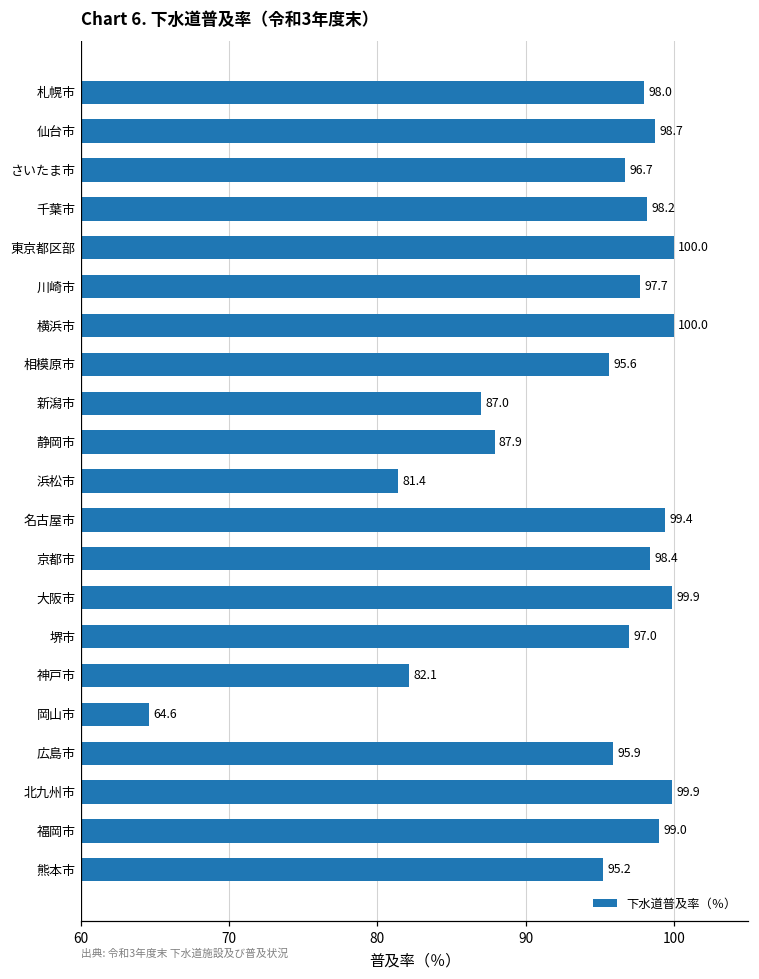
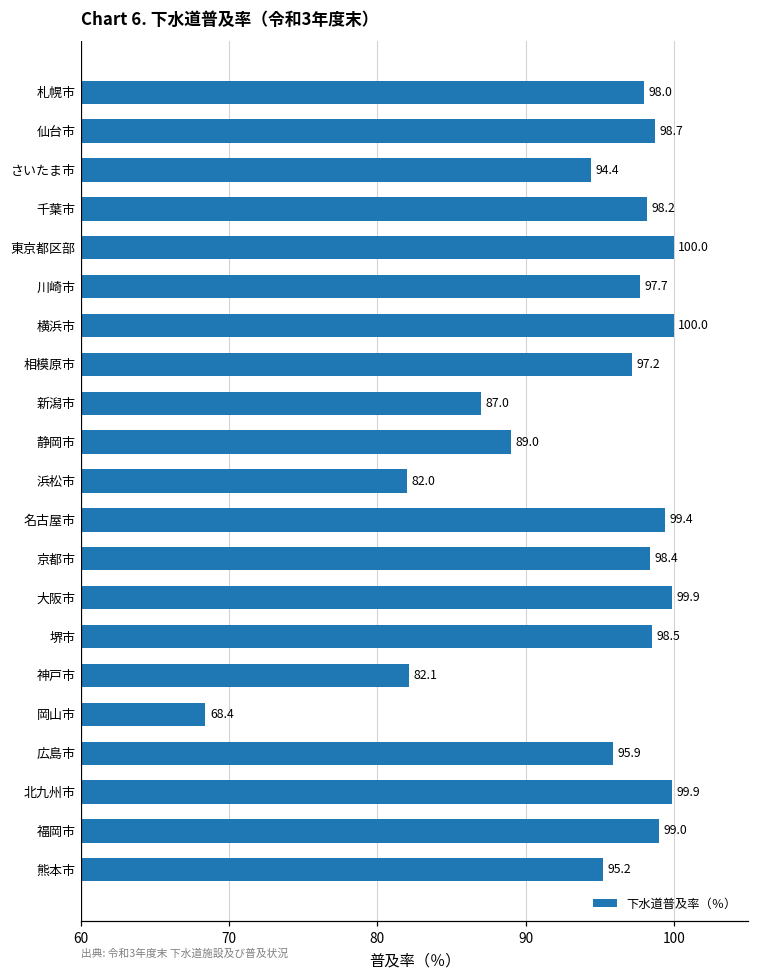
さいたま市: 96.7 -> 94.4
相模原市: 95.6 -> 97.2
静岡市: 87.9 -> 89.0
浜松市: 81.4 -> 82.0
堺市: 97.0 -> 98.5
岡山市: 64.6 -> 68.4
